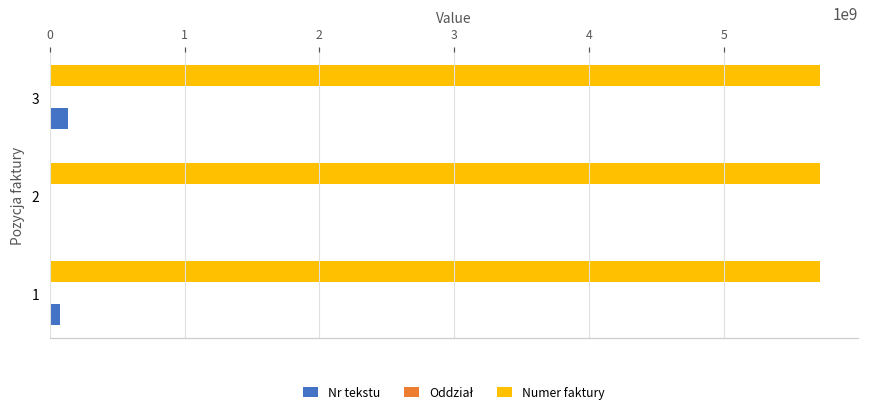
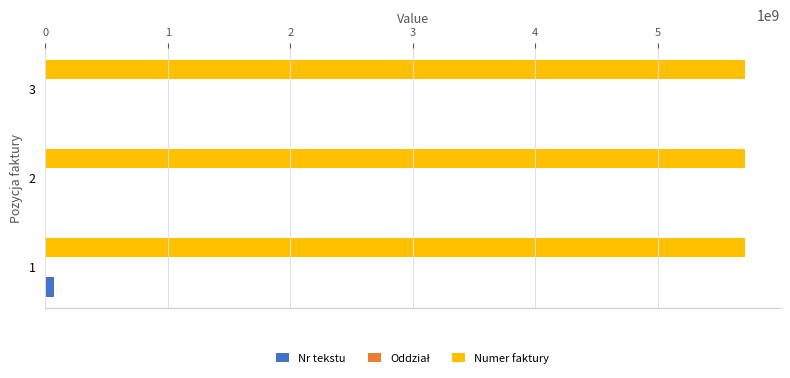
Nr tekstu, 3: 130000000 -> 0
